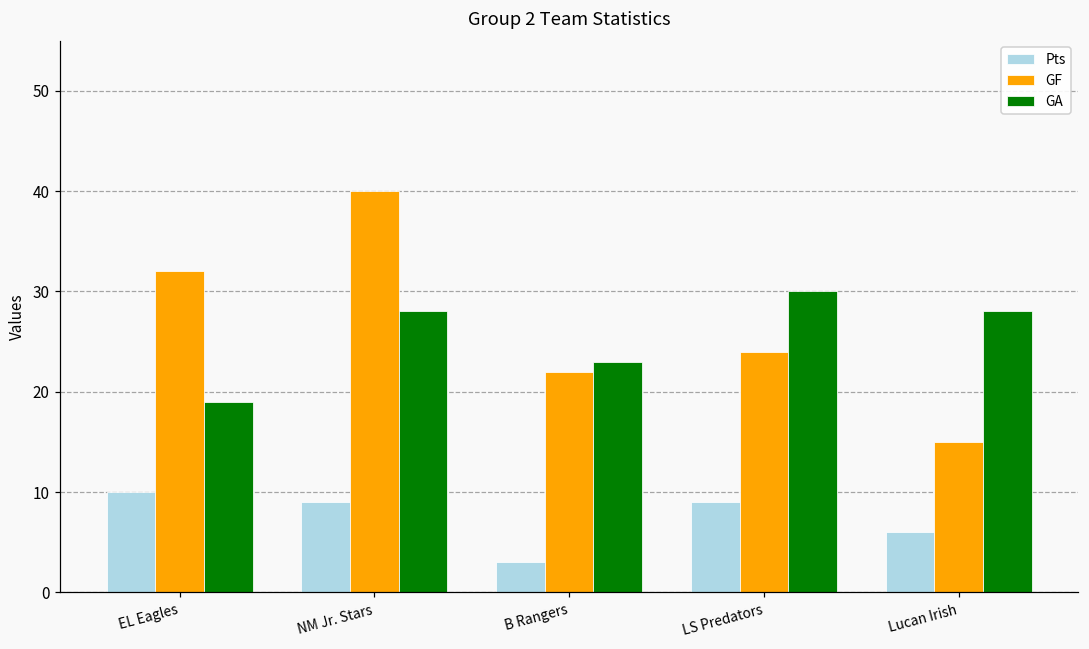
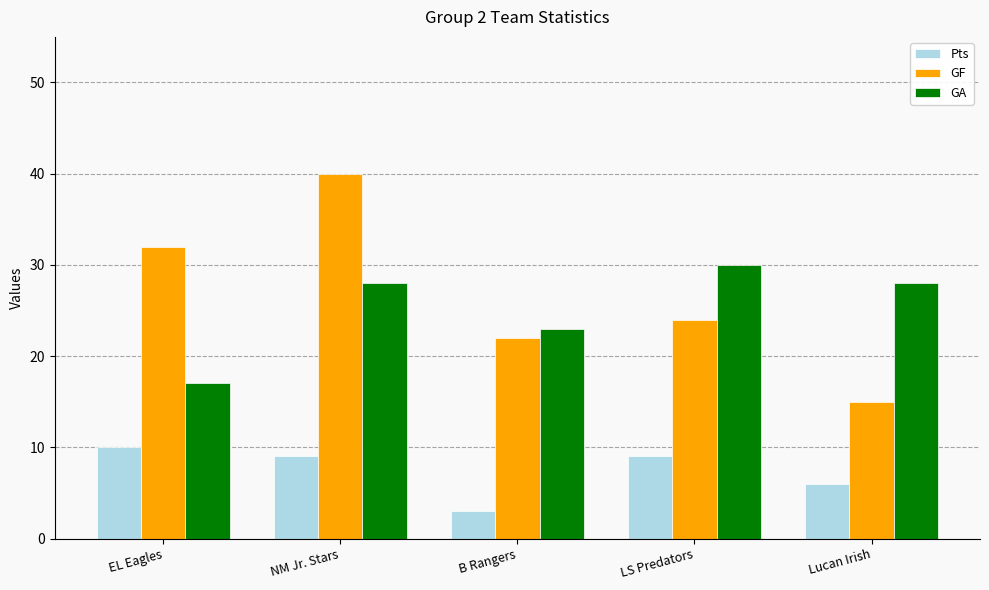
GA, EL Eagles: 19 -> 17
